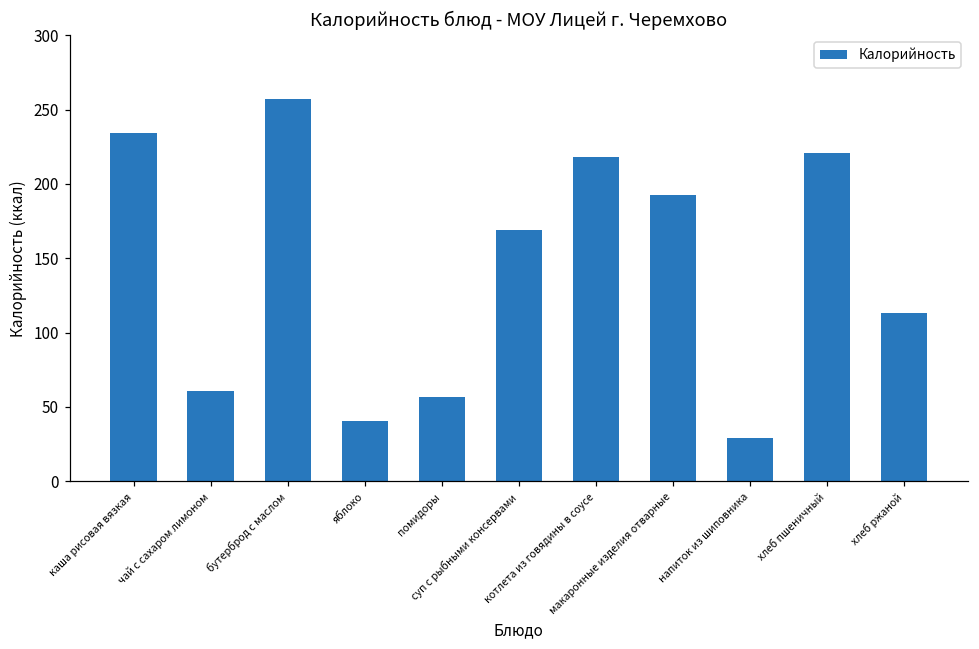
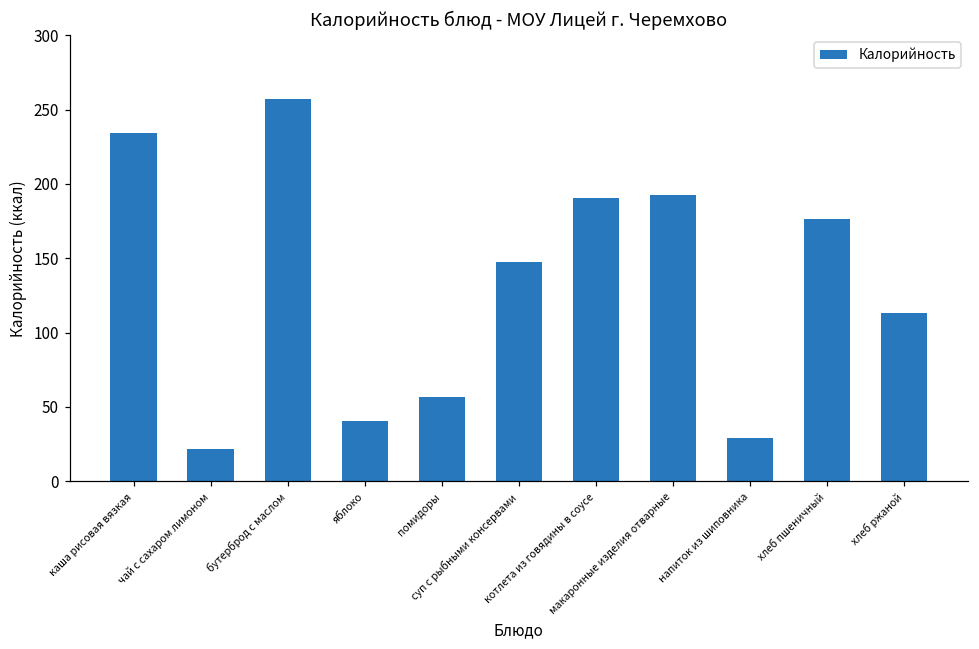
чай с сахаром лимоном: 61 -> 22
суп с рыбными консервами: 169 -> 147
котлета из говядины в соусе: 218 -> 191
хлеб пшеничный: 221 -> 176
